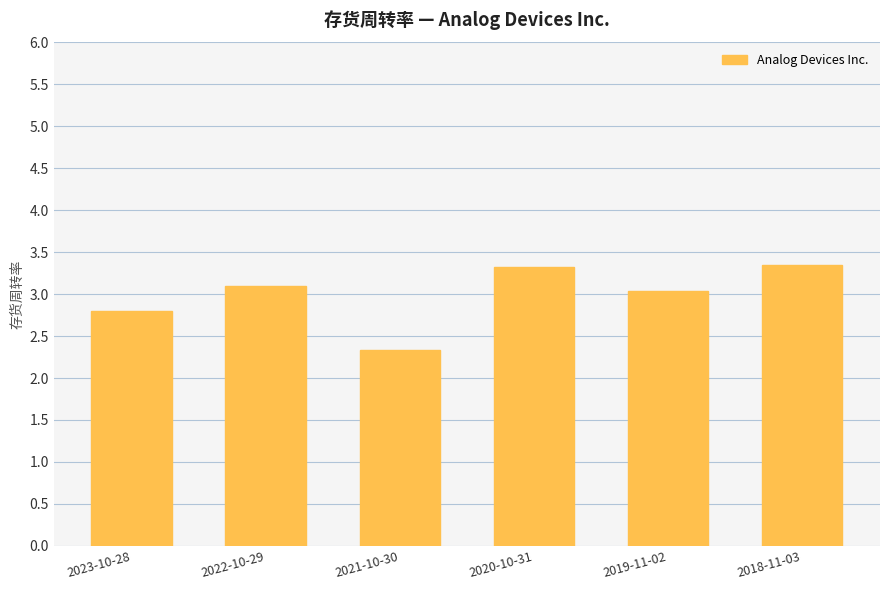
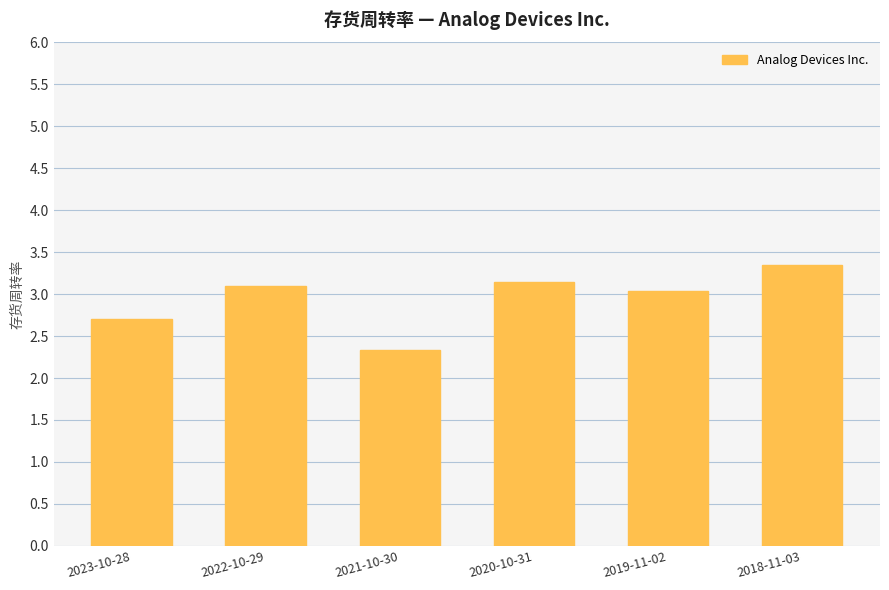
2023-10-28: 2.8 -> 2.7
2020-10-31: 3.3 -> 3.1
